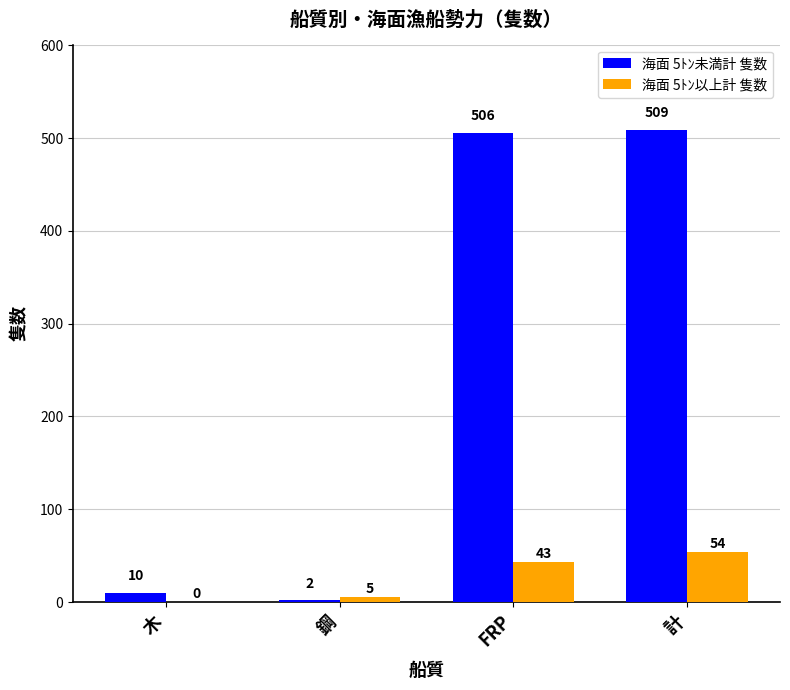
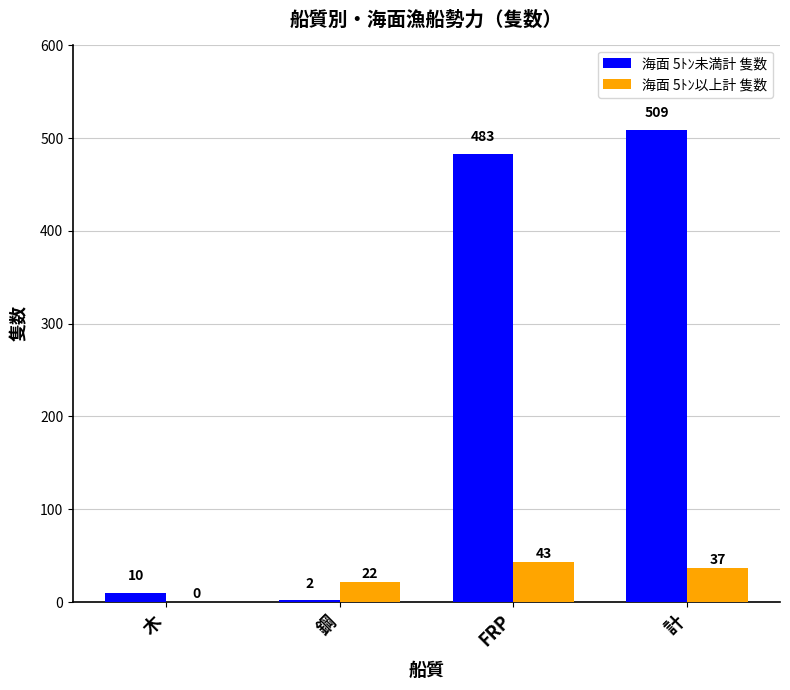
海面 5ﾄﾝ以上計 隻数, 鋼: 5 -> 22
海面 5ﾄﾝ未満計 隻数, FRP: 506 -> 483
海面 5ﾄﾝ以上計 隻数, 計: 54 -> 37
